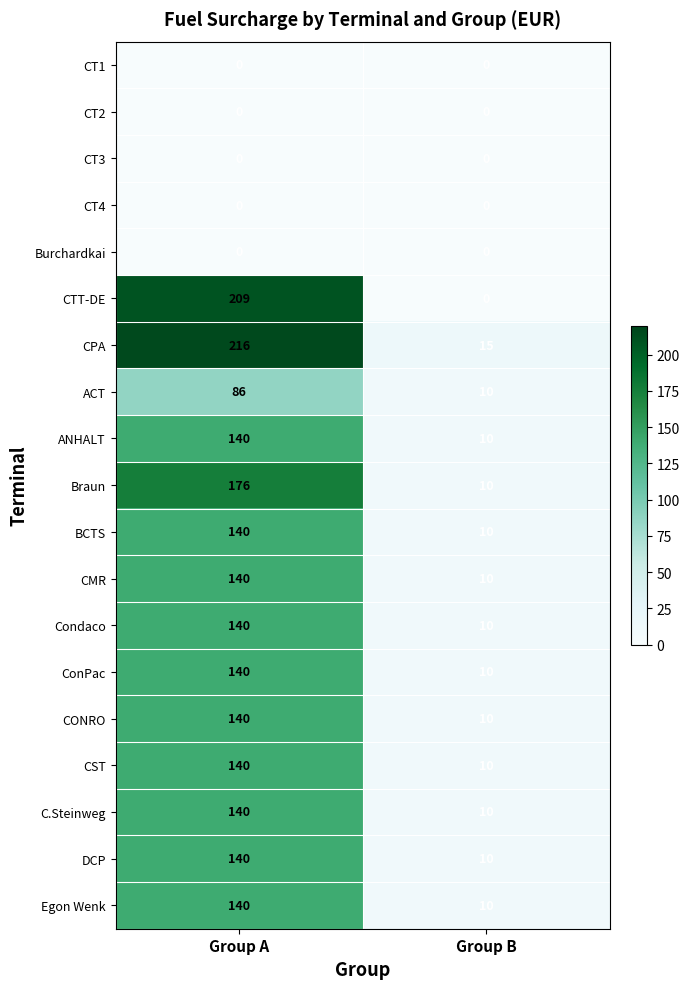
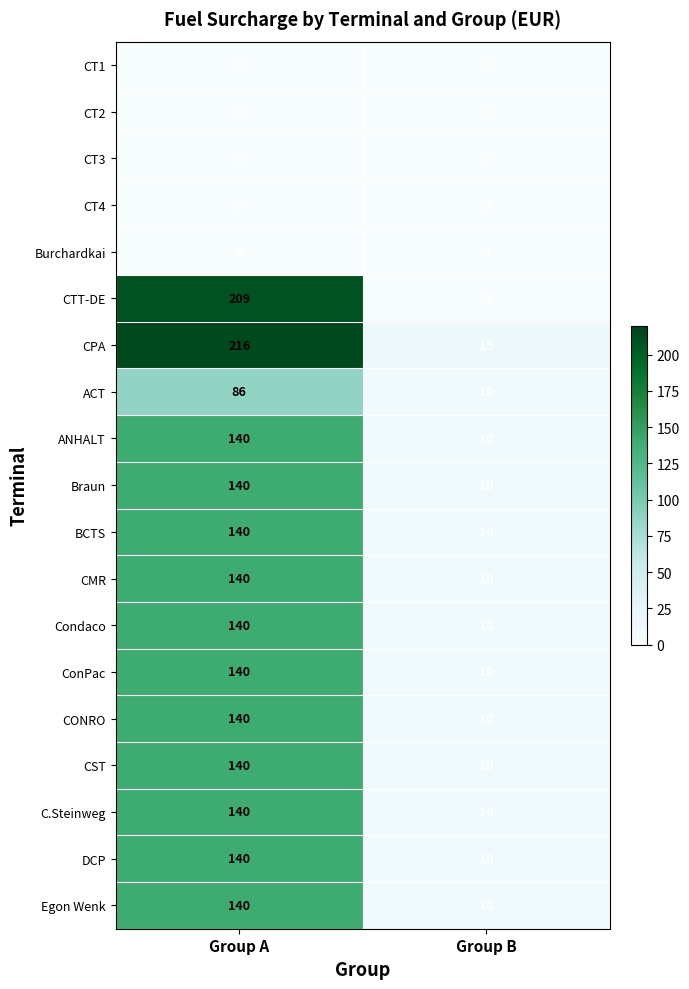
Braun, Group A: 176 -> 140
